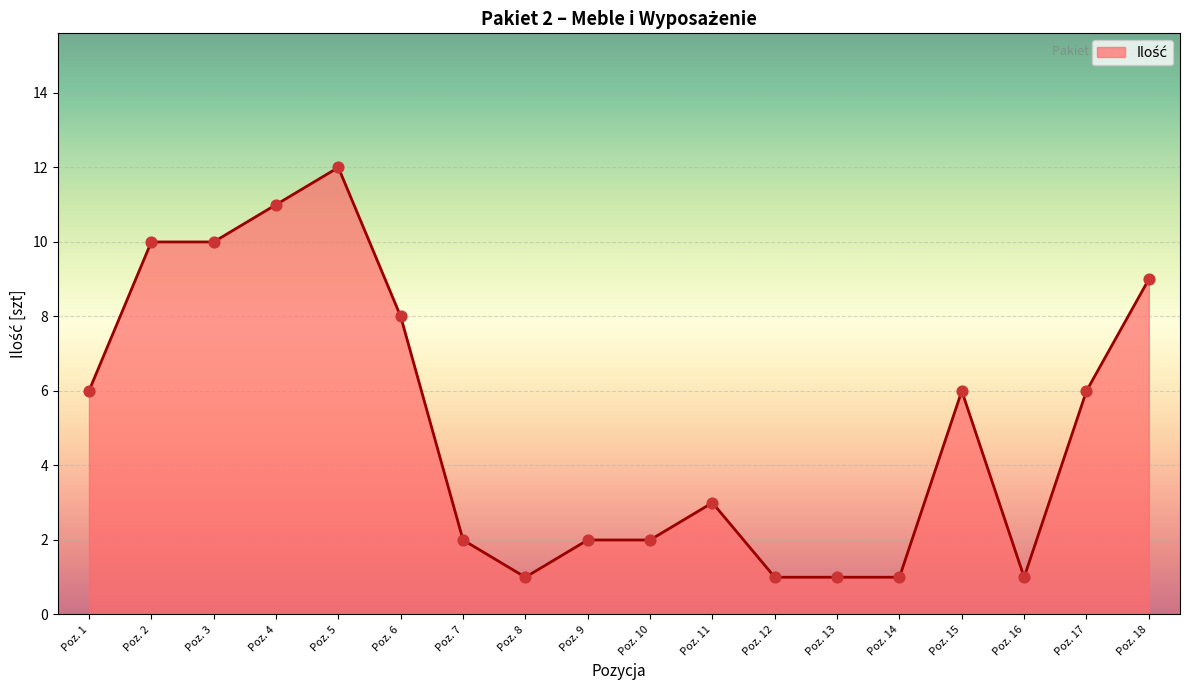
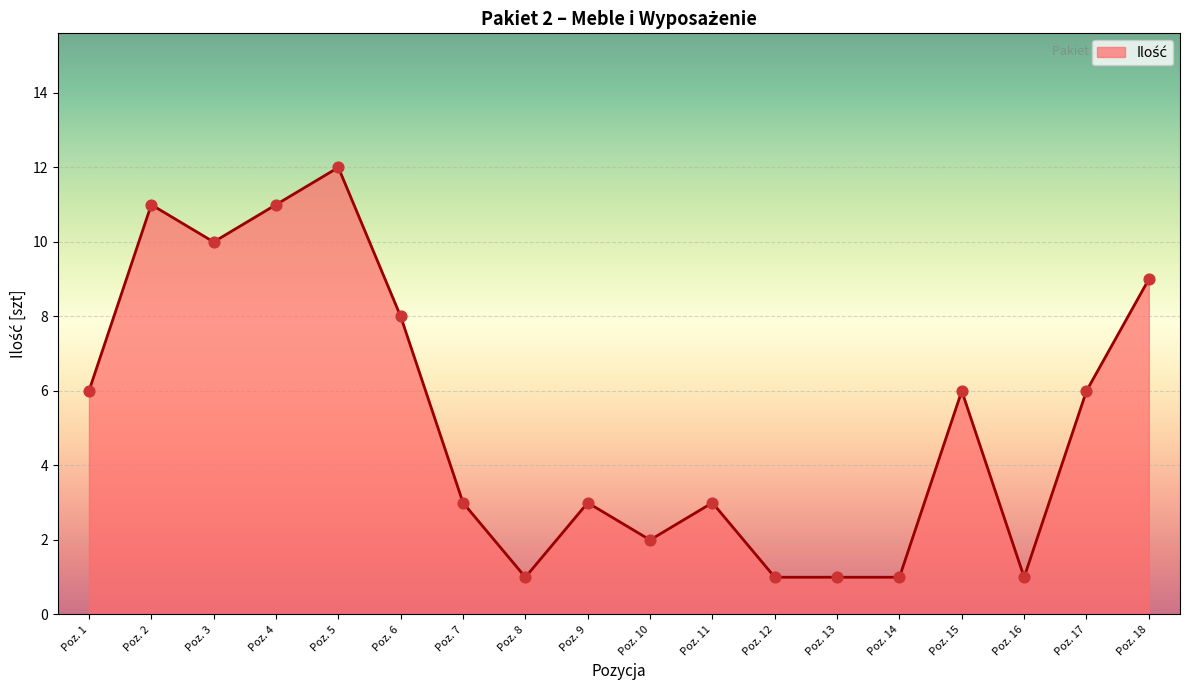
Poz. 2: 10 -> 11
Poz. 7: 2 -> 3
Poz. 9: 2 -> 3
